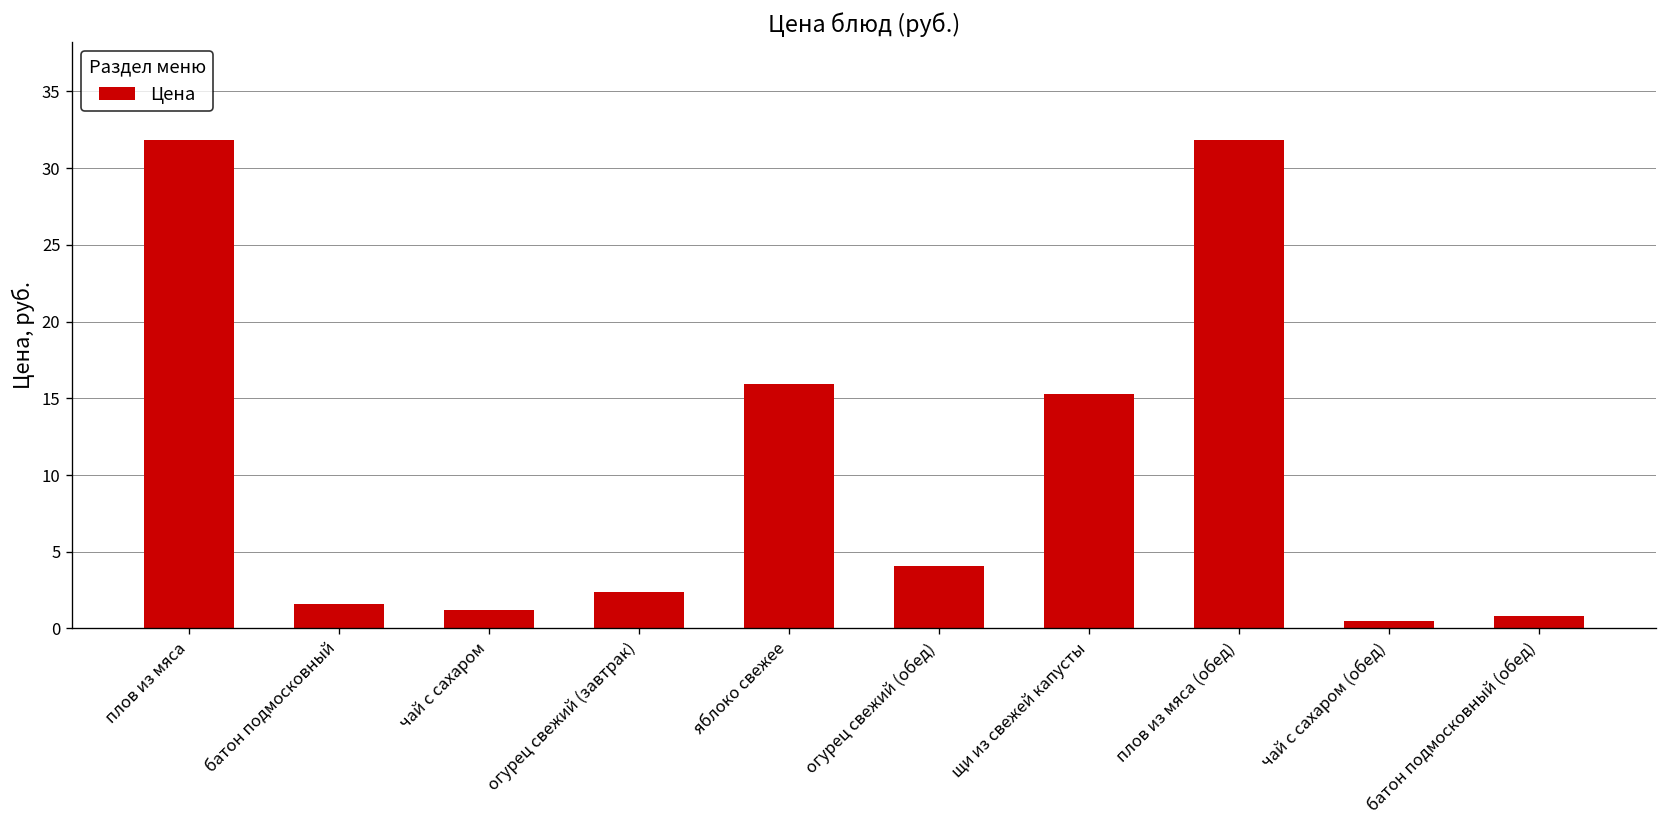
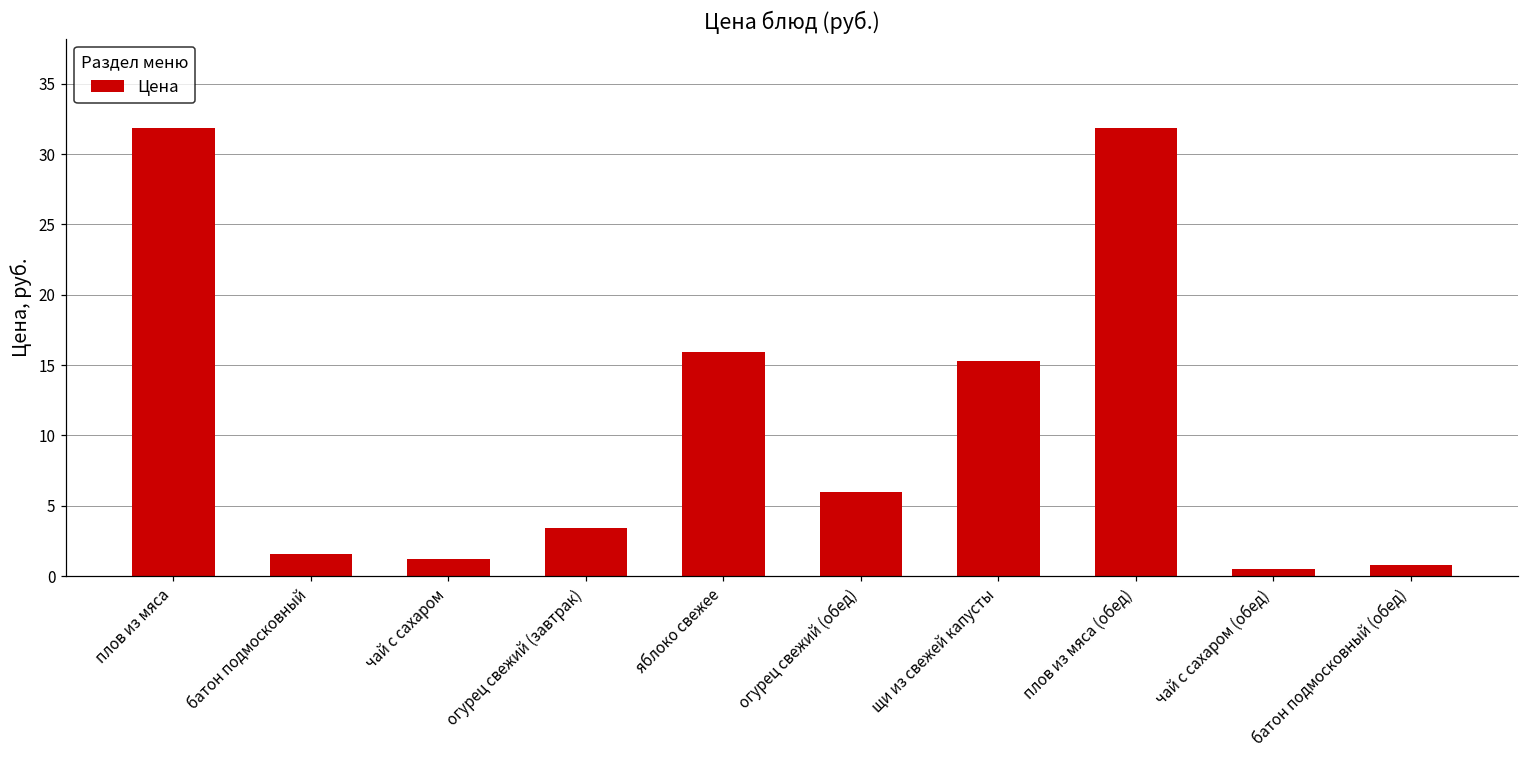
огурец свежий (завтрак): 2.4 -> 3.4
огурец свежий (обед): 4.1 -> 6.0
